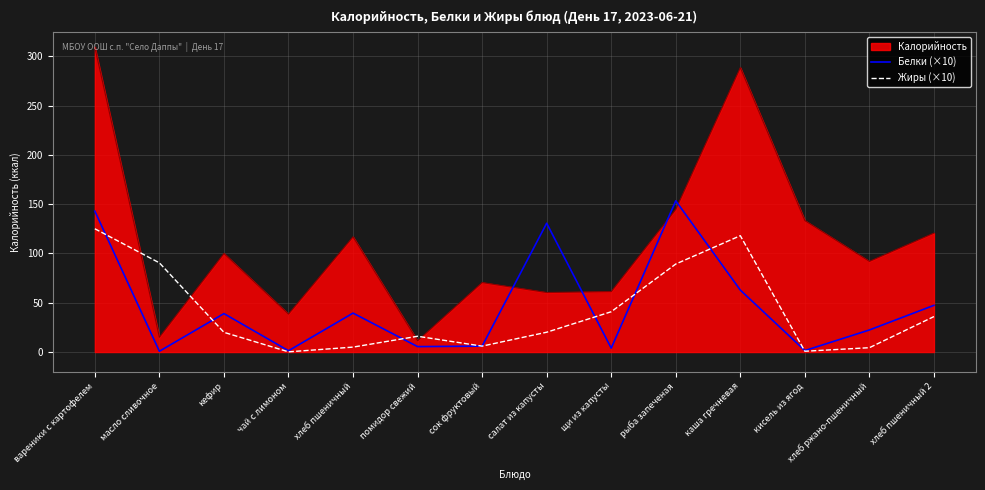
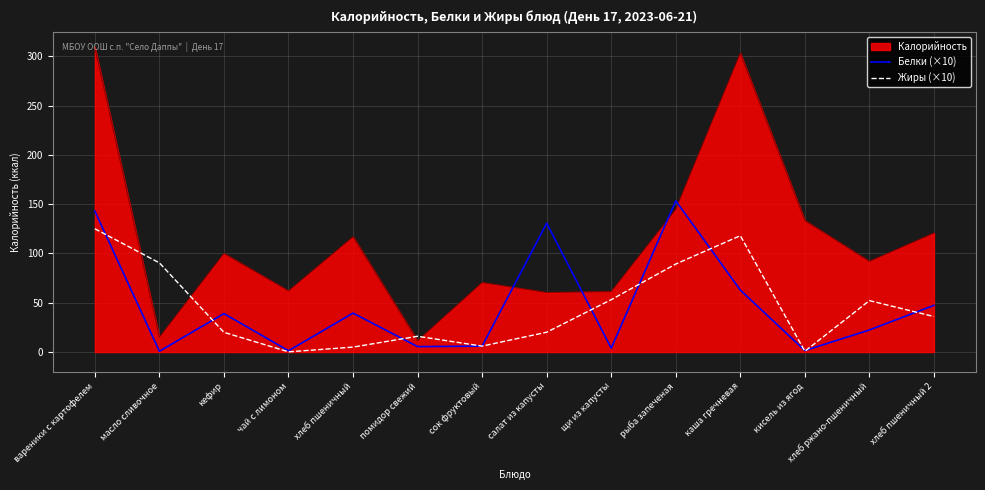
Калорийность, чай с лимоном: 40 -> 60
Жиры (×10), щи из капусты: 40 -> 50
Калорийность, каша гречневая: 290 -> 300
Жиры (×10), хлеб ржано-пшеничный: 0 -> 50
